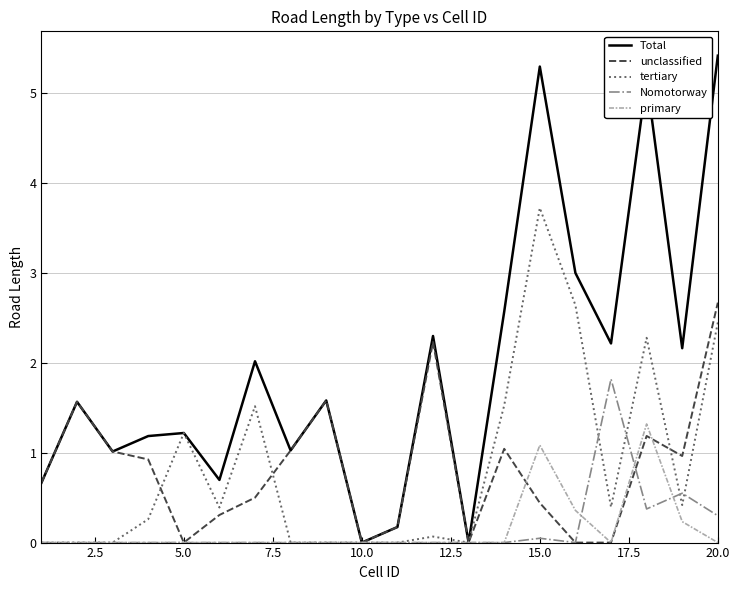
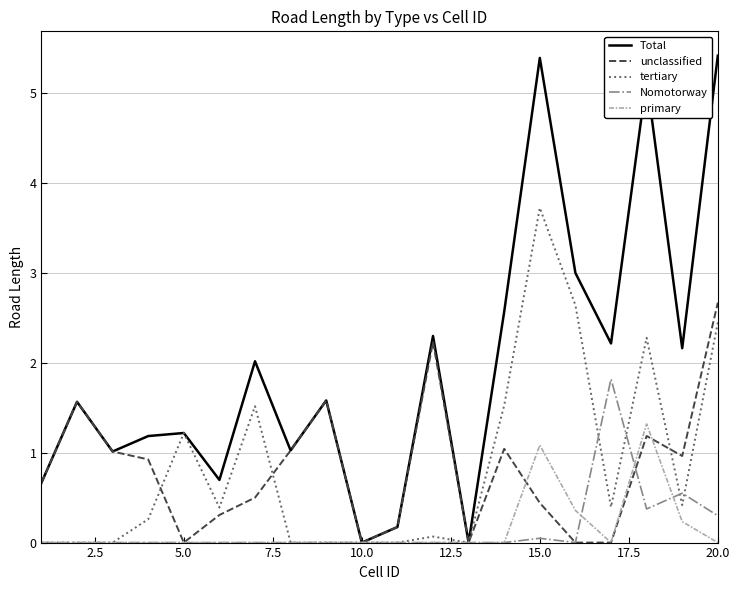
Total, 15.0: 5.3 -> 5.4
